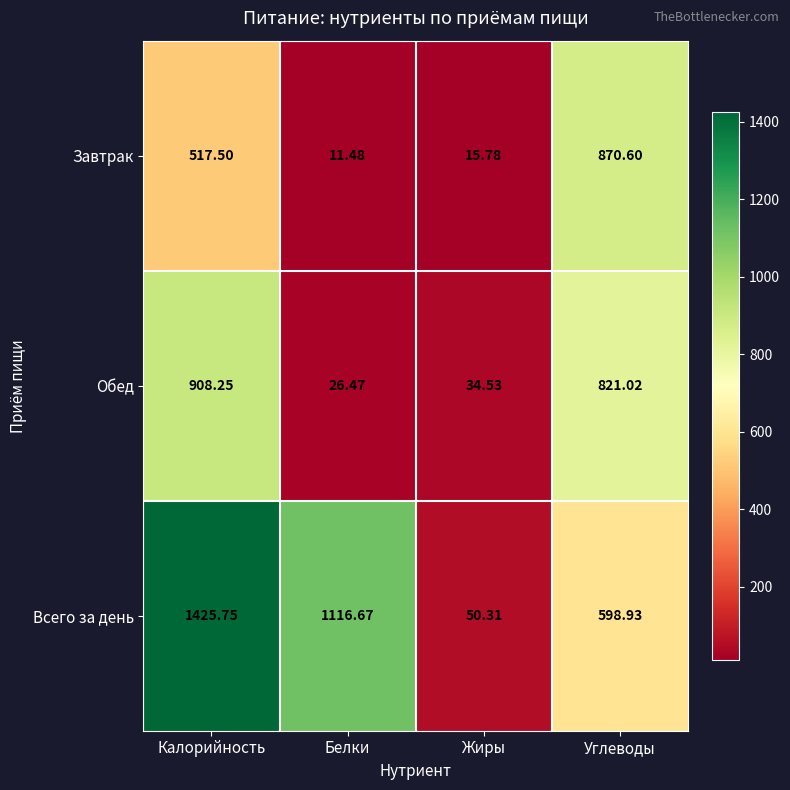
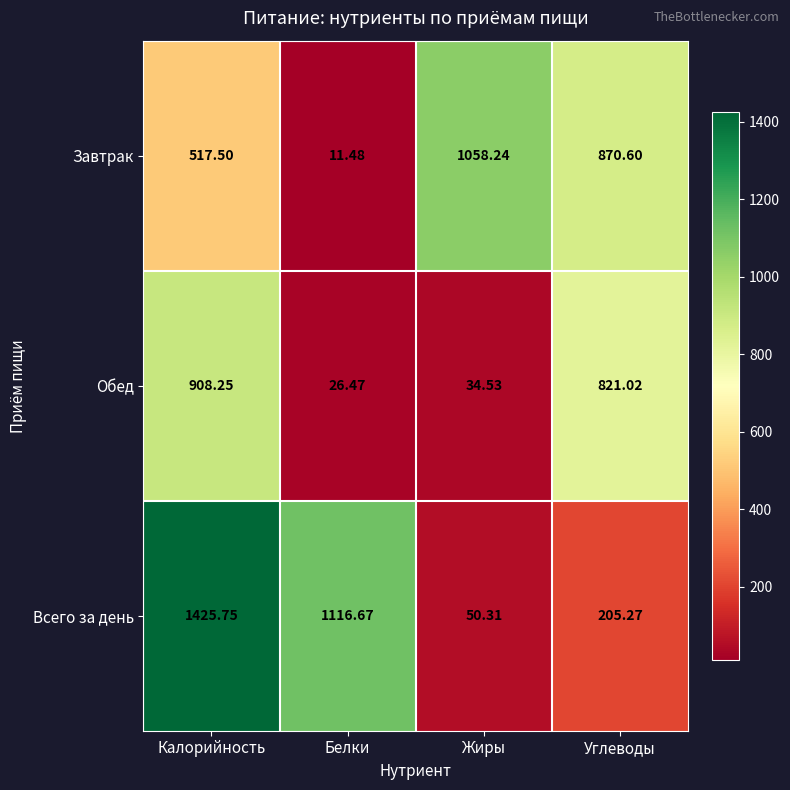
Завтрак, Жиры: 15.78 -> 1058.24
Всего за день, Углеводы: 598.93 -> 205.27
